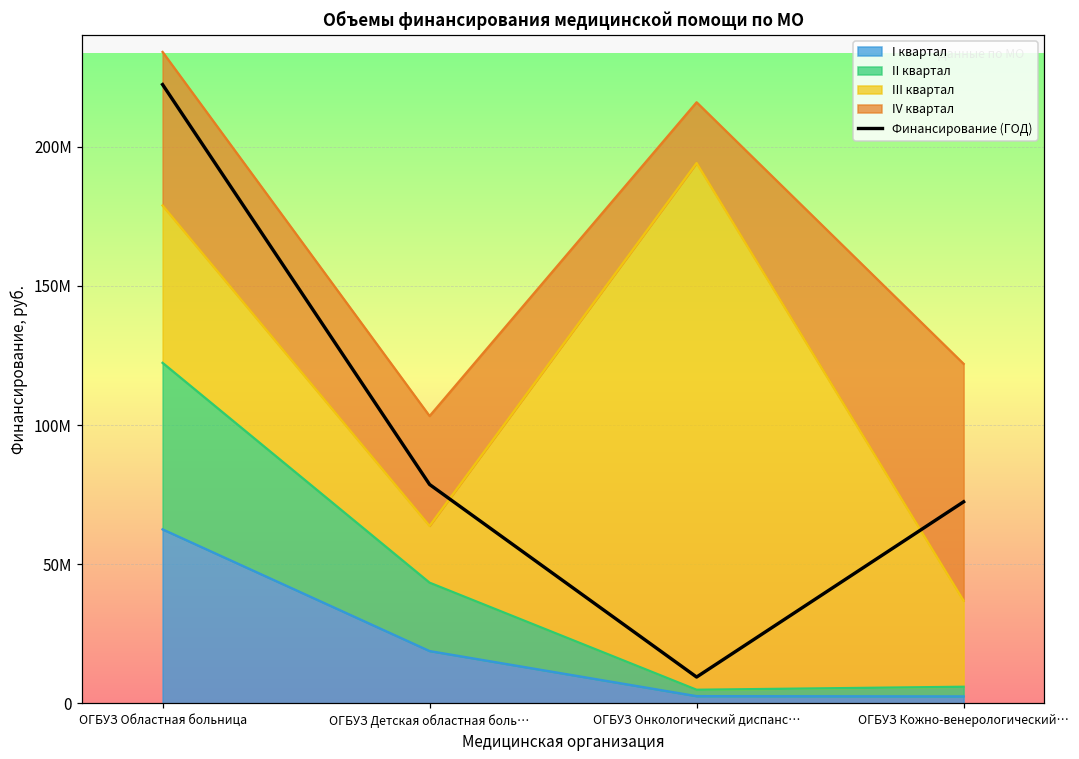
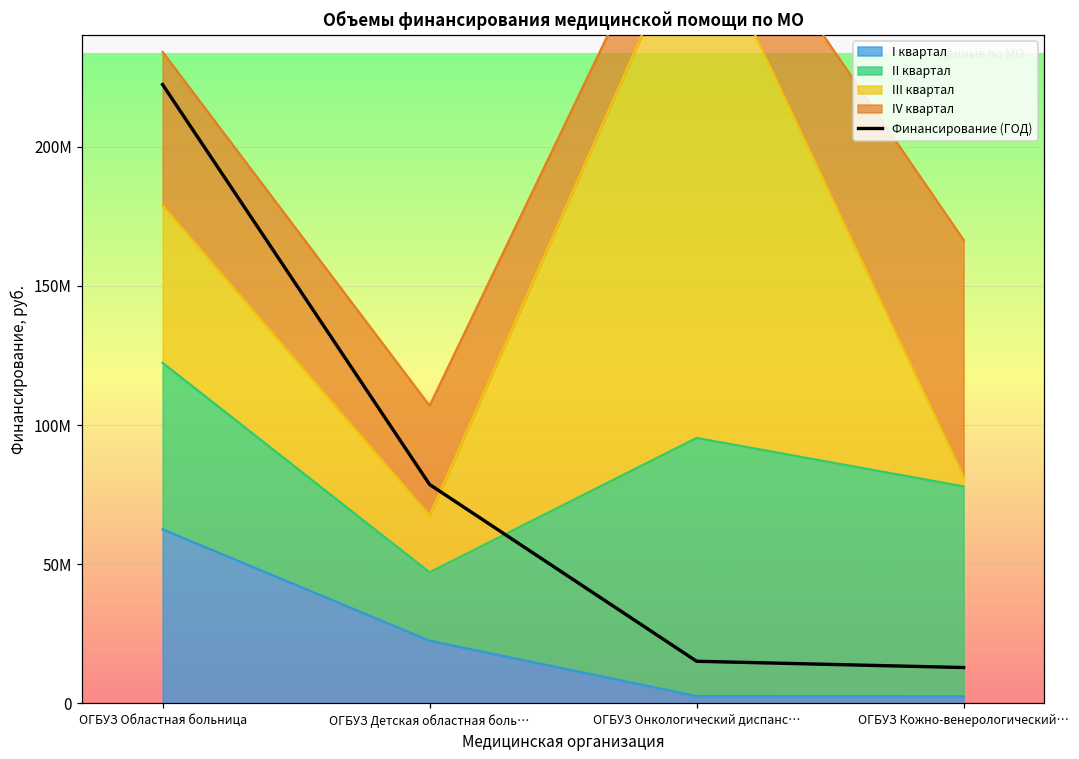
I квартал, ОГБУЗ Детская областная боль…: 19000000 -> 23000000
II квартал, ОГБУЗ Онкологический диспанс…: 2000000 -> 93000000
Финансирование (ГОД), ОГБУЗ Онкологический диспанс…: 9000000 -> 15000000
II квартал, ОГБУЗ Кожно-венерологический…: 3000000 -> 75000000
III квартал, ОГБУЗ Кожно-венерологический…: 31000000 -> 3000000
Финансирование (ГОД), ОГБУЗ Кожно-венерологический…: 72000000 -> 13000000
